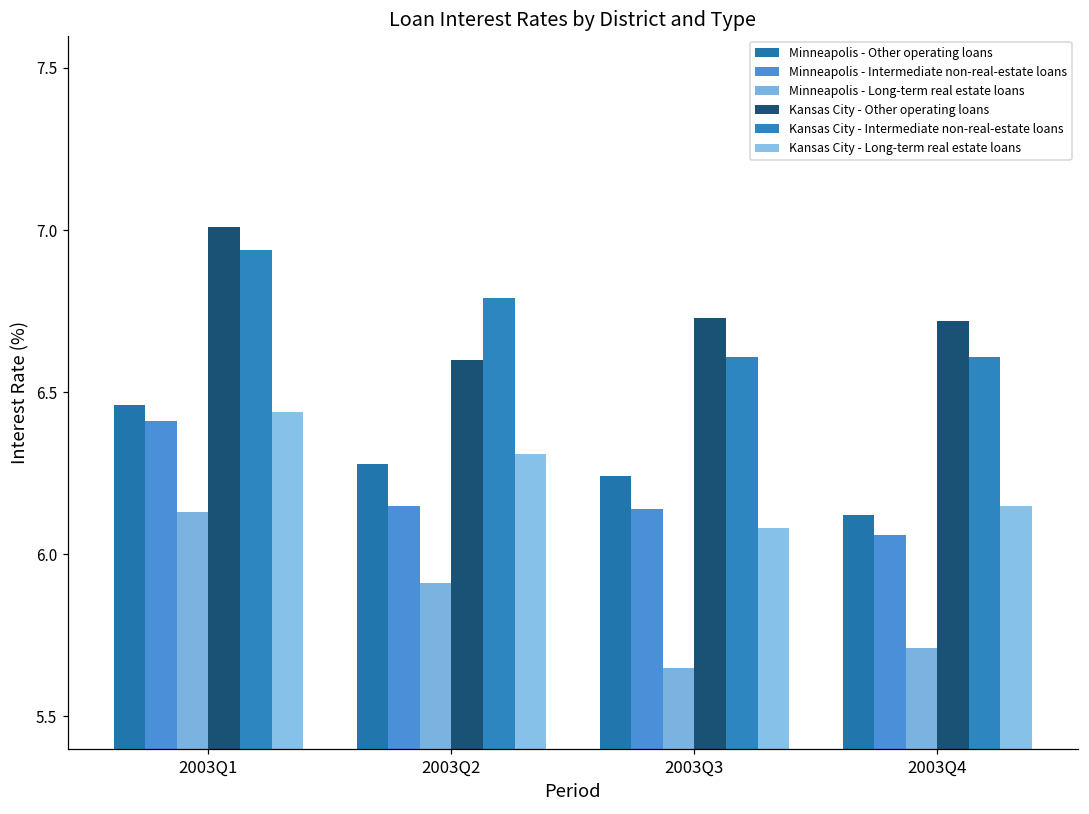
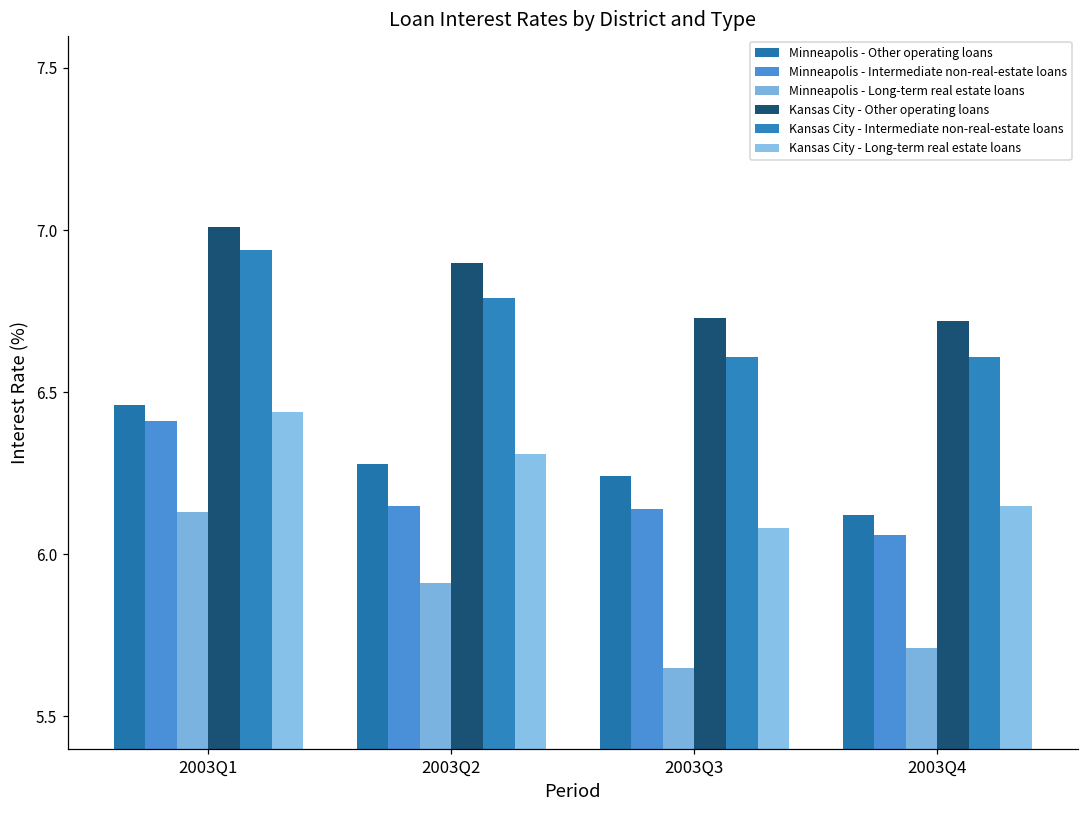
Kansas City - Other operating loans, 2003Q2: 6.6 -> 6.9
